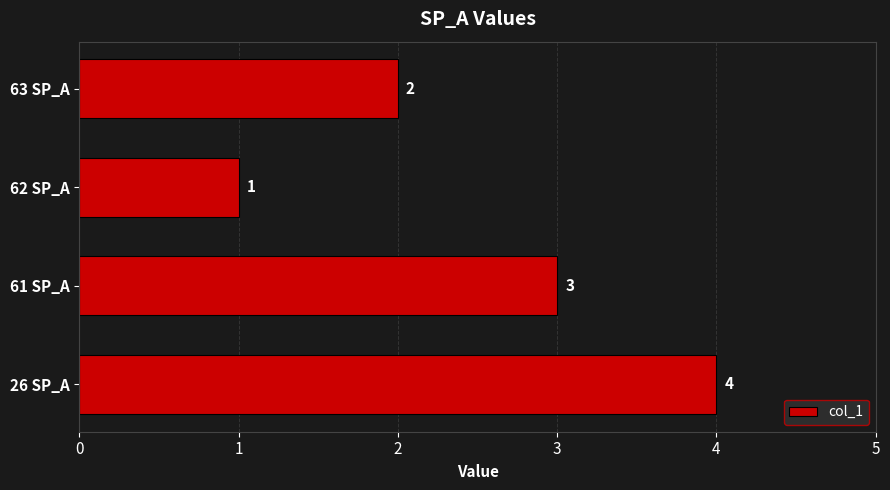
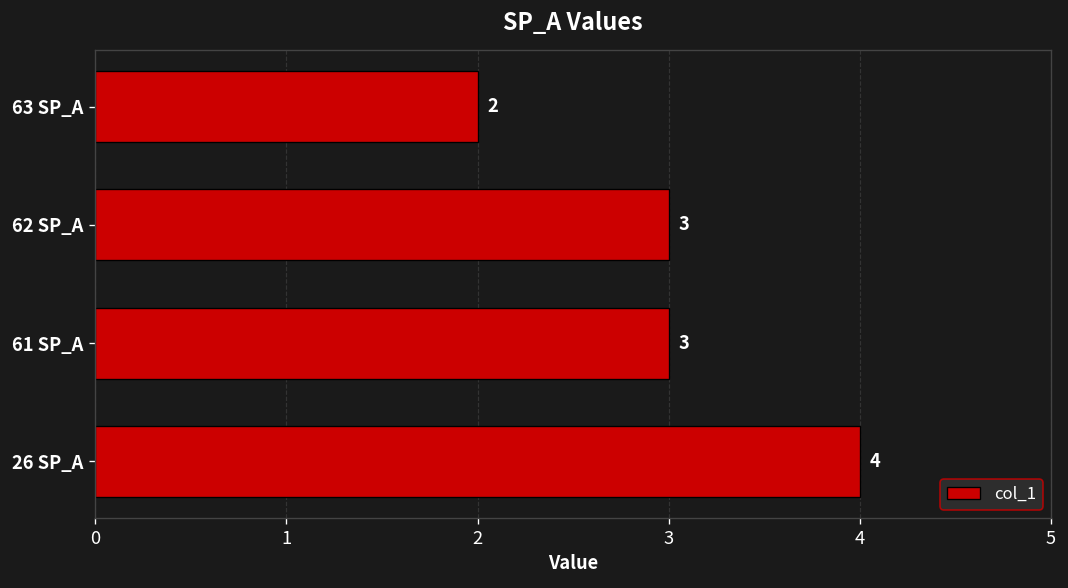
62 SP_A: 1 -> 3
